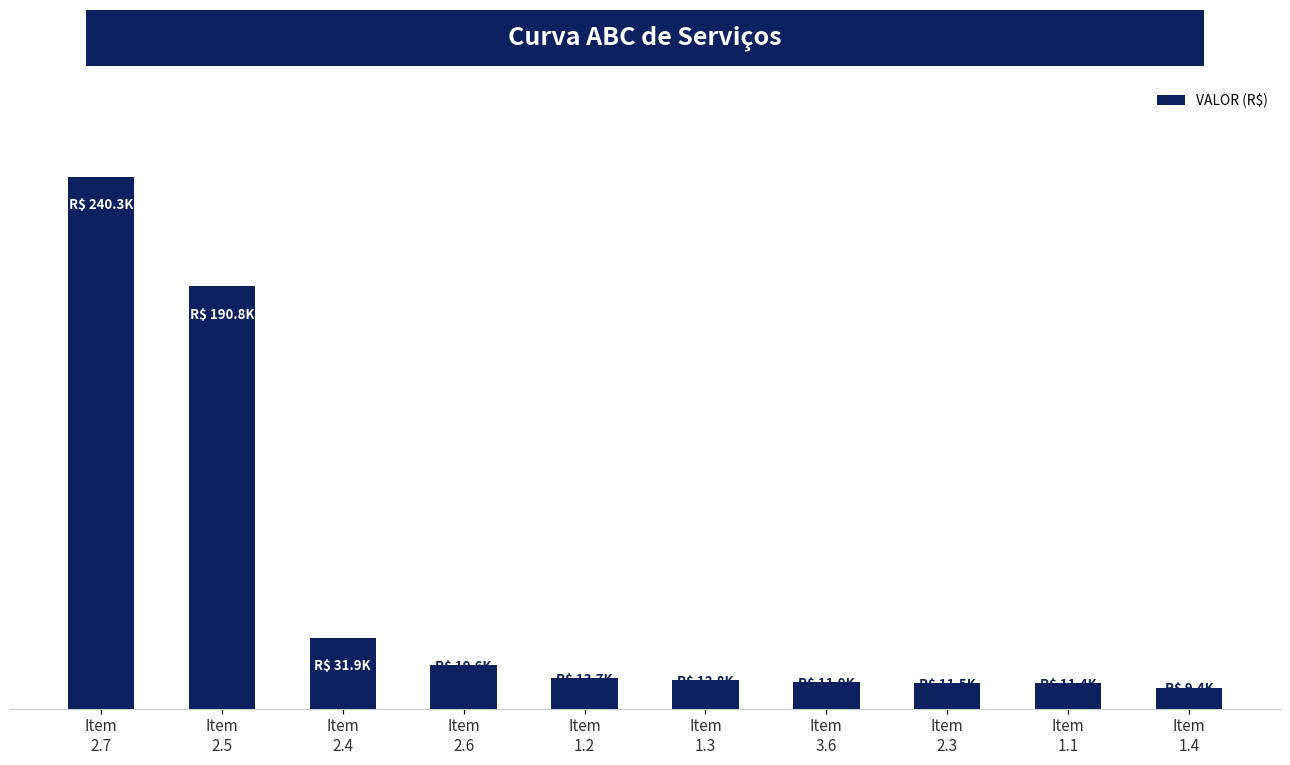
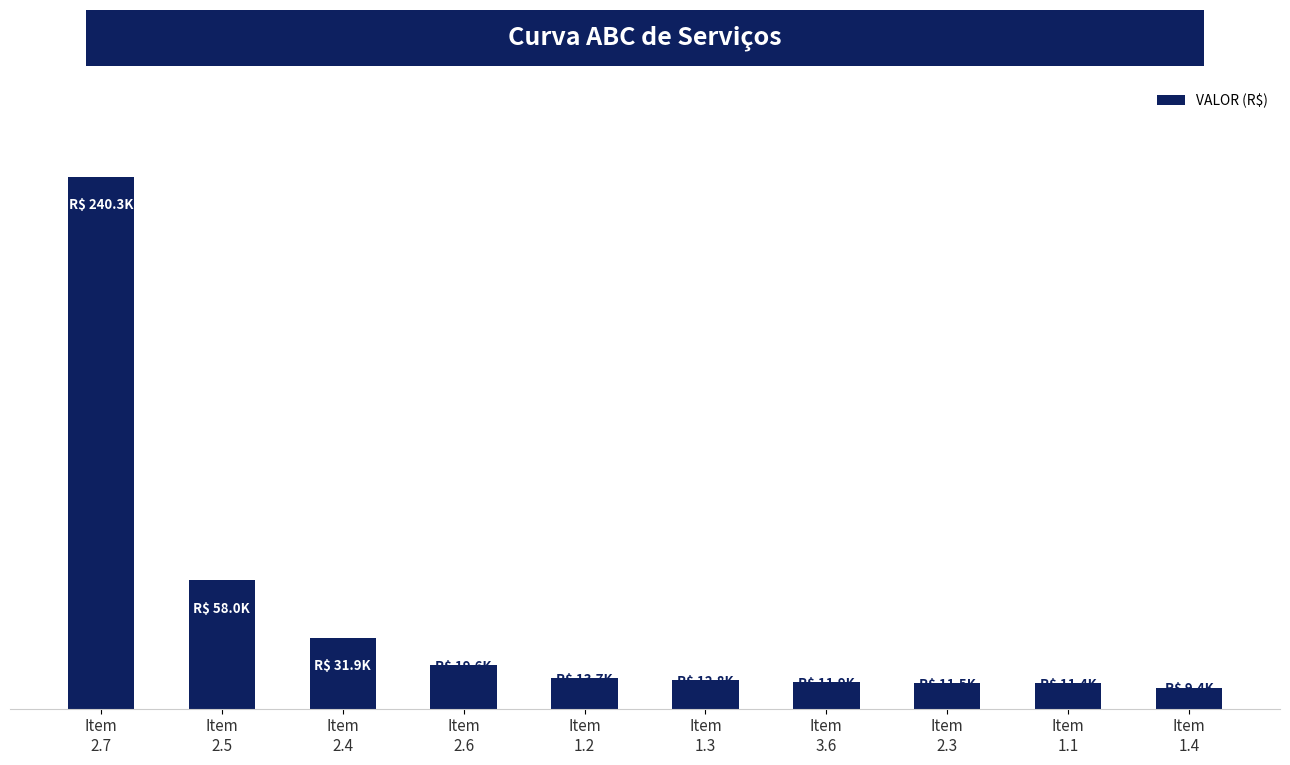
Item 2.5: 190.8K -> 58.0K
